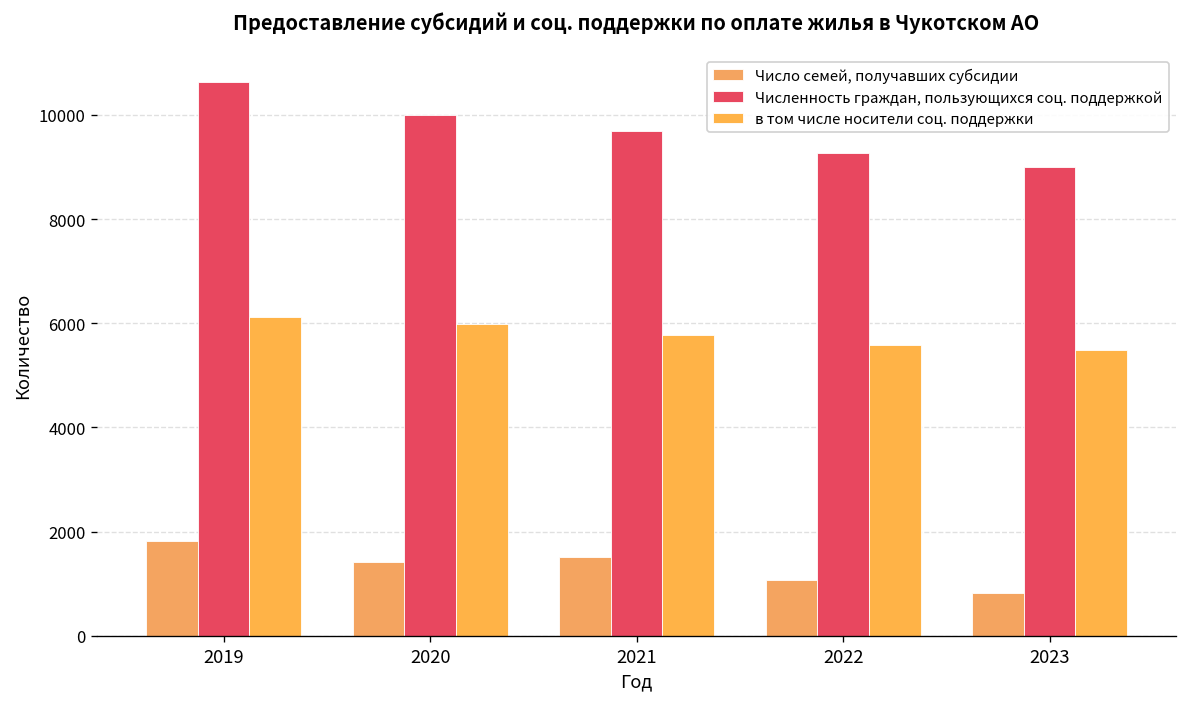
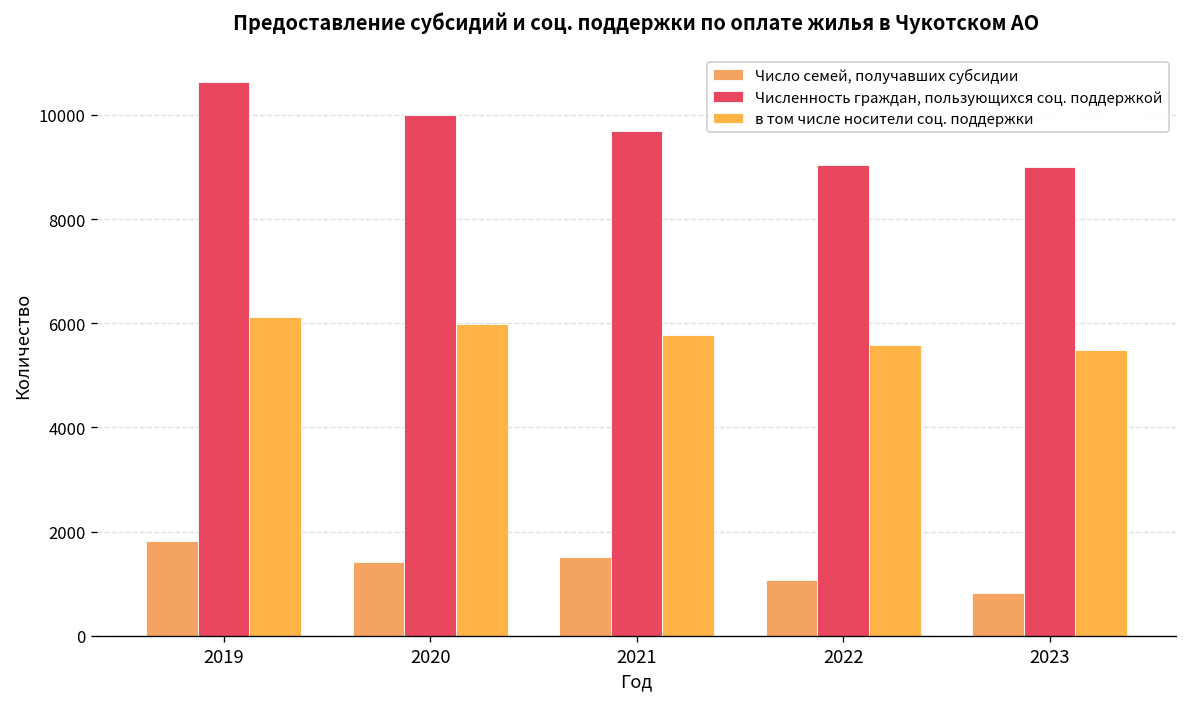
Численность граждан, пользующихся соц. поддержкой, 2022: 9300 -> 9000
